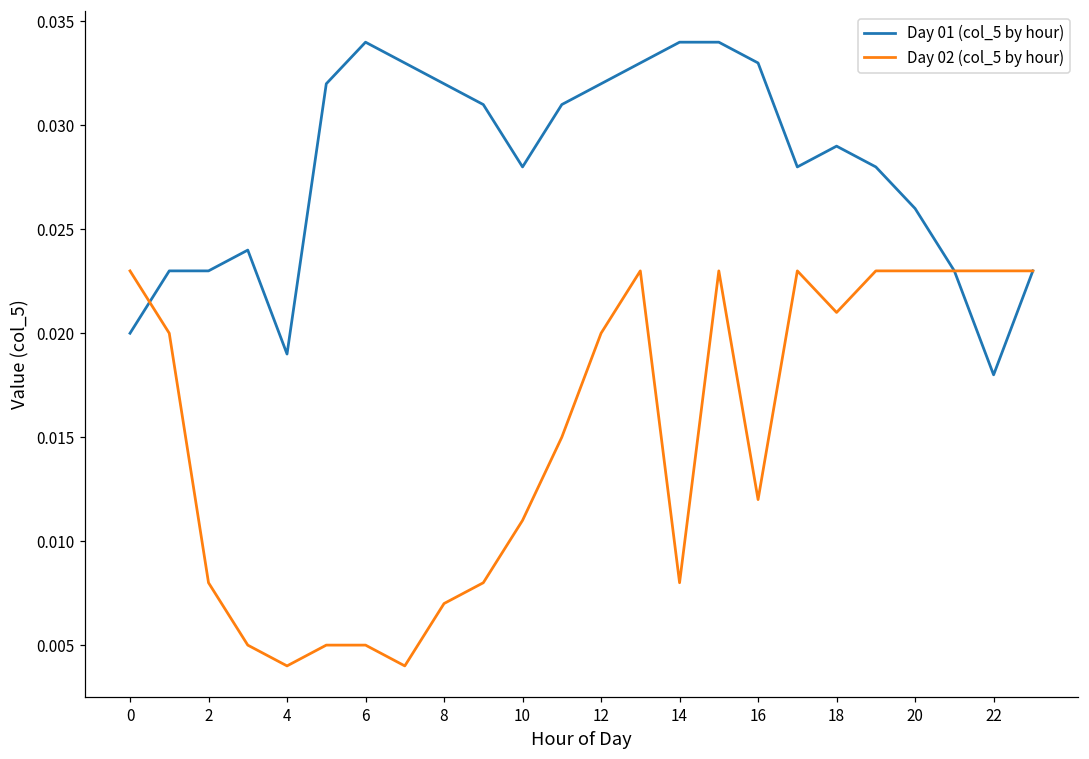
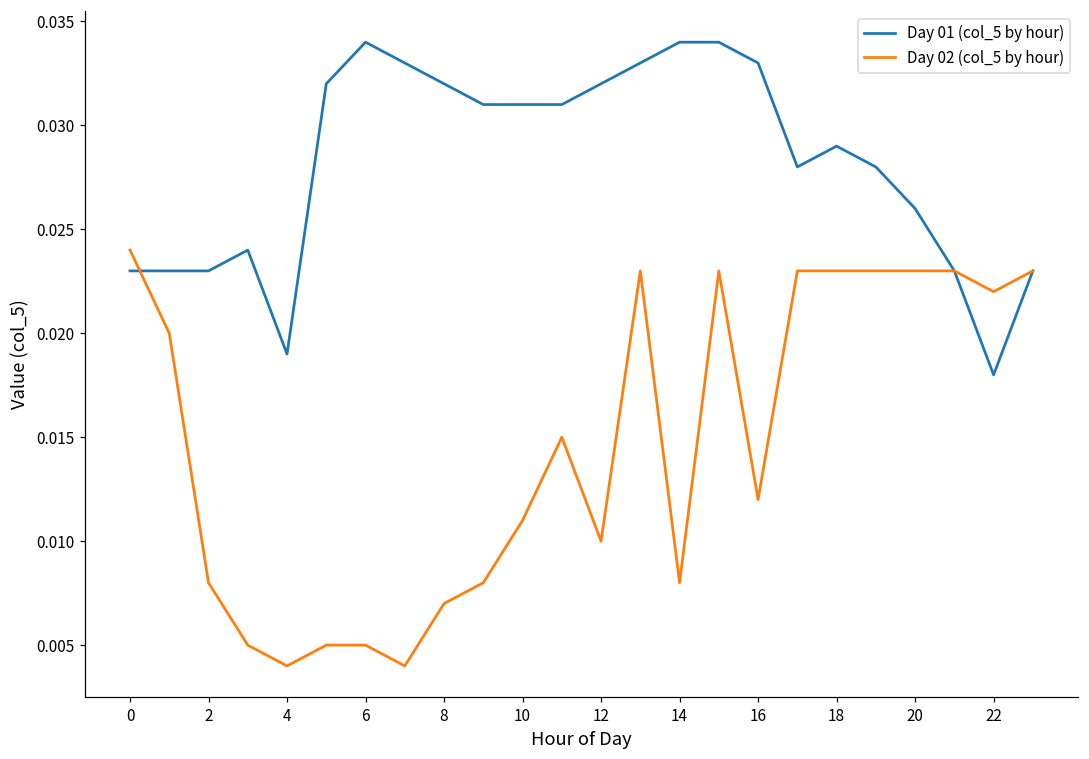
Day 01 (col_5 by hour), 0: 0.020 -> 0.023
Day 02 (col_5 by hour), 0: 0.023 -> 0.024
Day 01 (col_5 by hour), 10: 0.028 -> 0.031
Day 02 (col_5 by hour), 12: 0.02 -> 0.01
Day 02 (col_5 by hour), 18: 0.021 -> 0.023
Day 02 (col_5 by hour), 22: 0.023 -> 0.022
